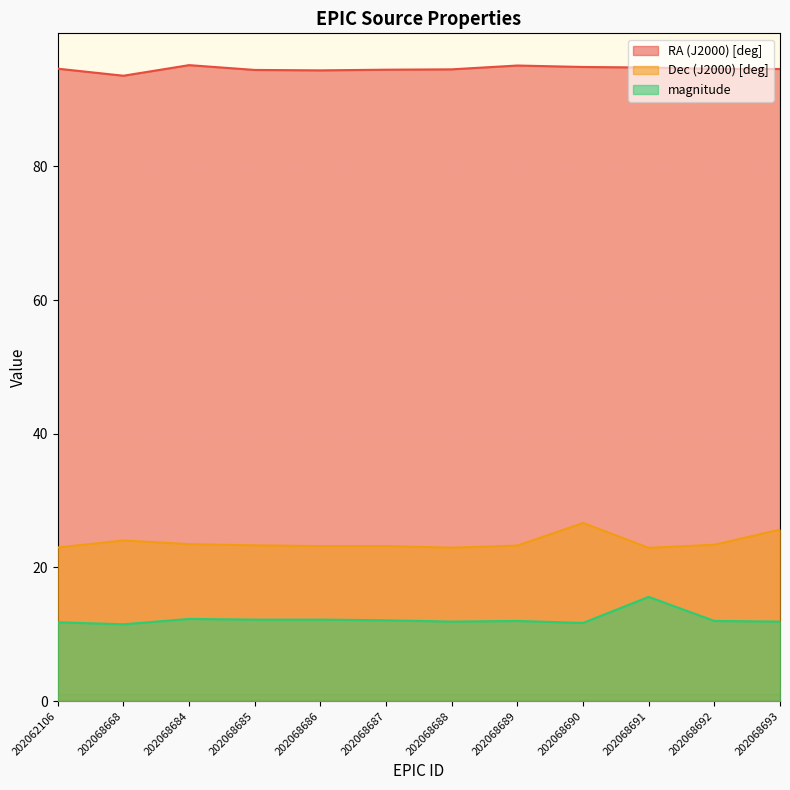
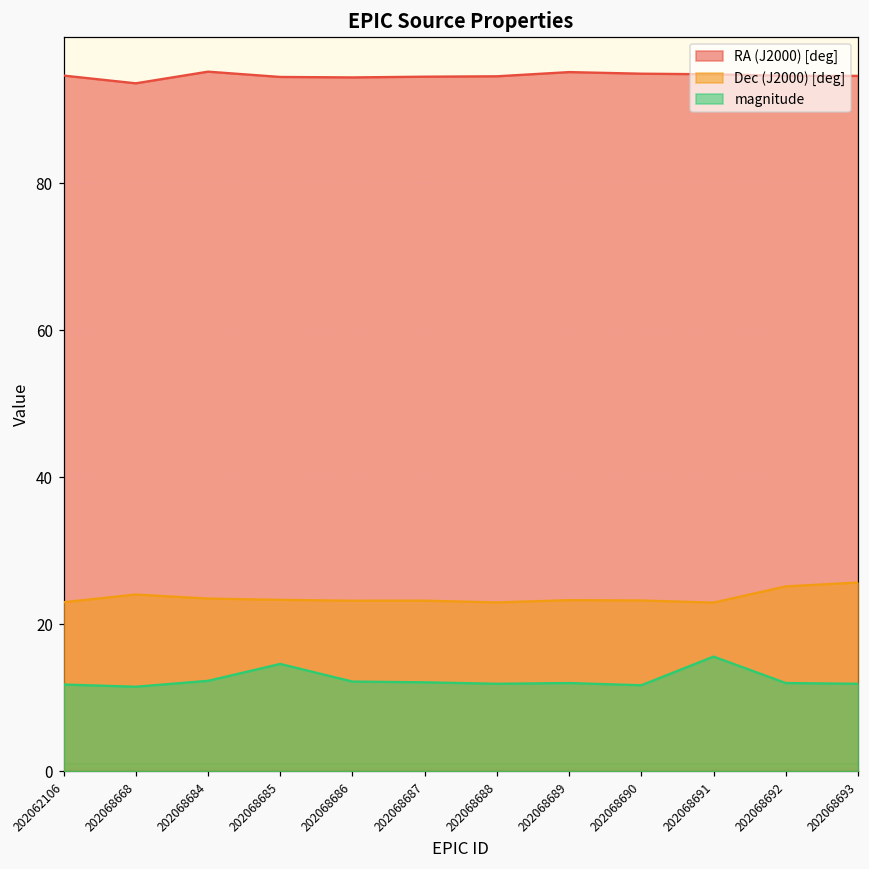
magnitude, 202068685: 12 -> 15
Dec (J2000) [deg], 202068690: 27 -> 23
Dec (J2000) [deg], 202068692: 23 -> 25
